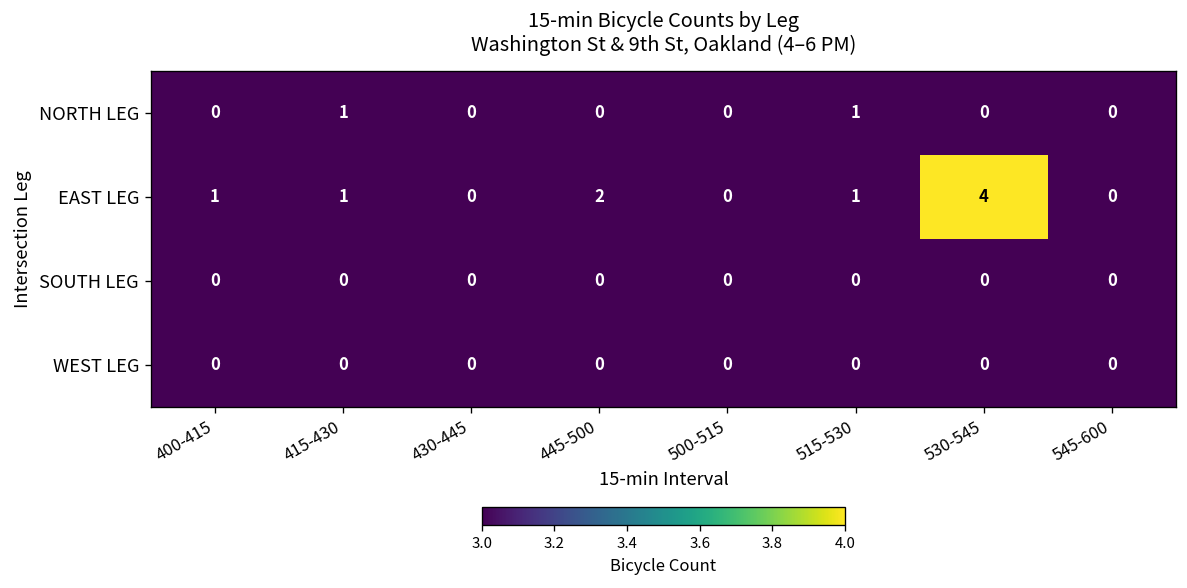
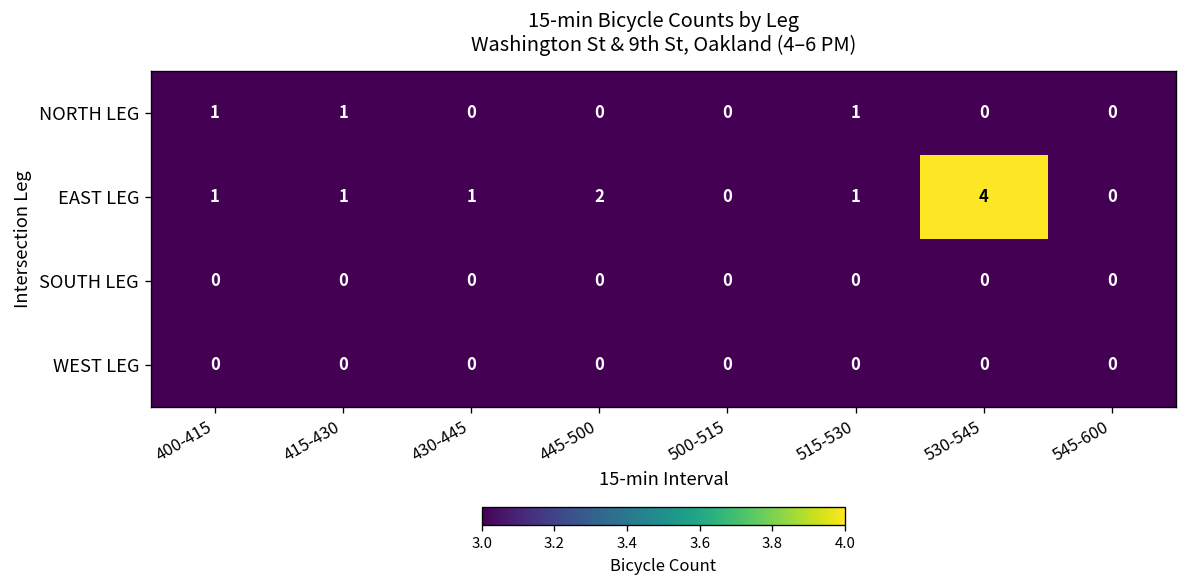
NORTH LEG, 400-415: 0 -> 1
EAST LEG, 430-445: 0 -> 1
